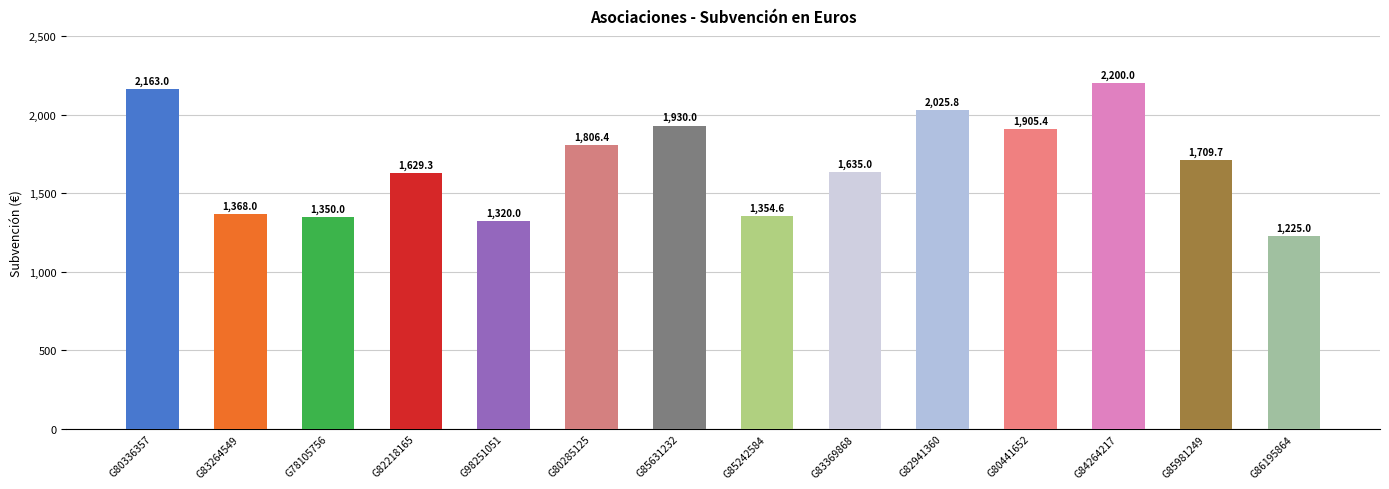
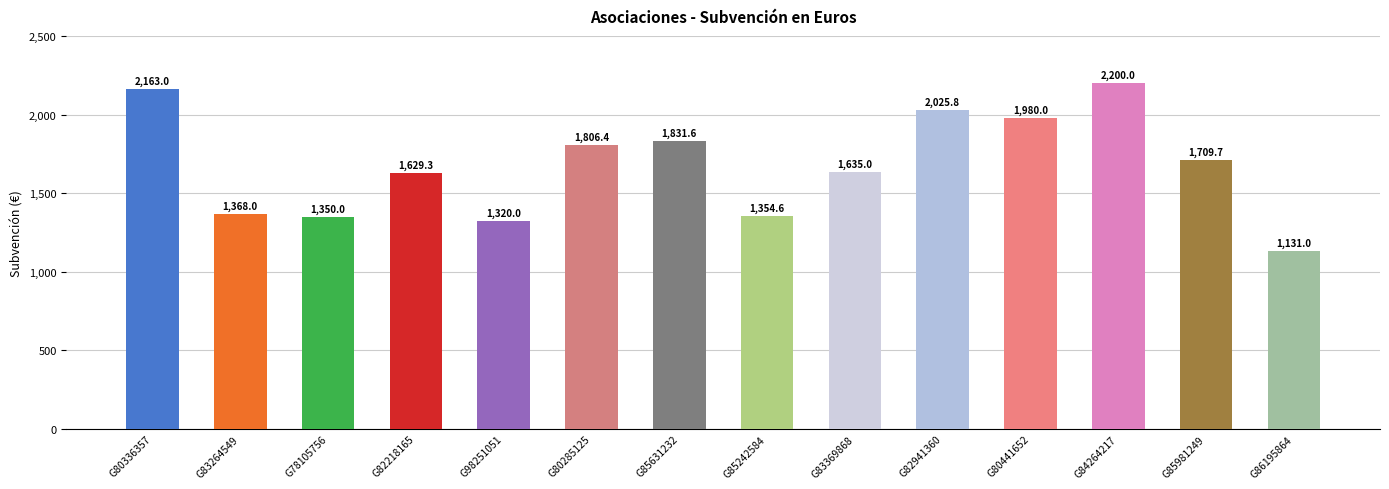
G85631232: 1,930.0 -> 1,831.6
G80441652: 1,905.4 -> 1,980.0
G86195864: 1,225.0 -> 1,131.0
